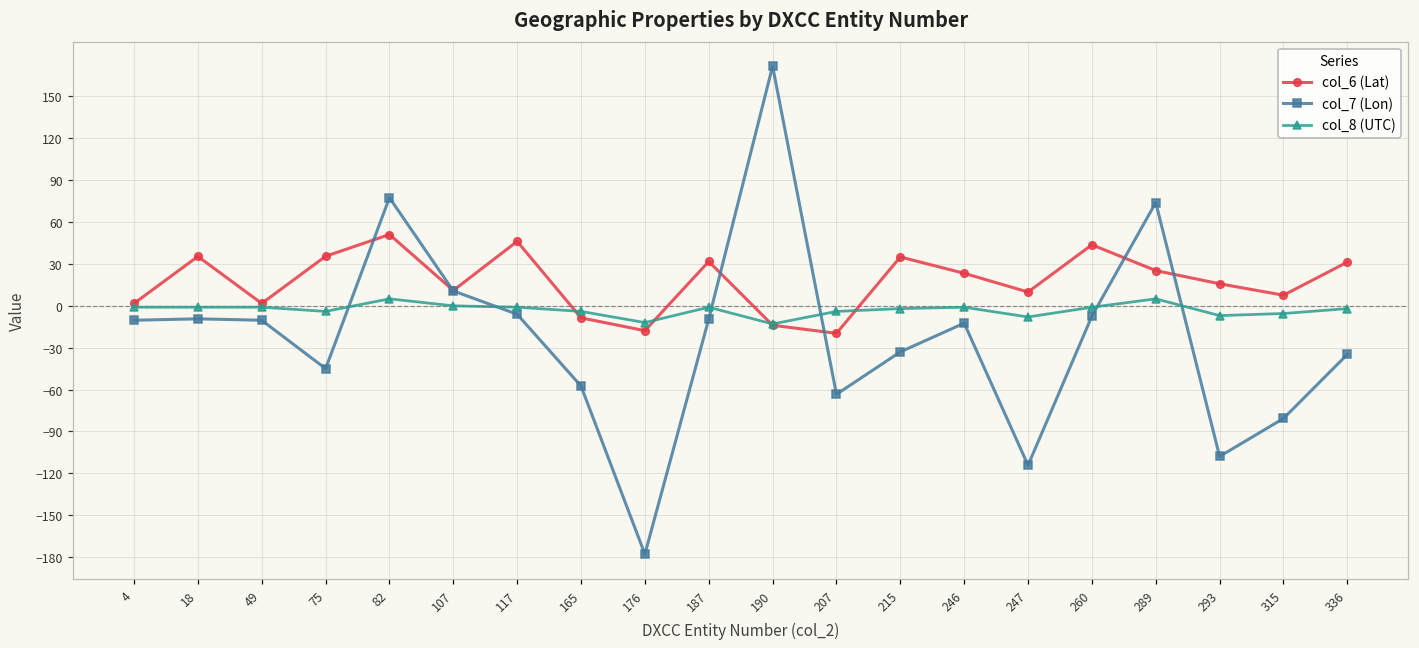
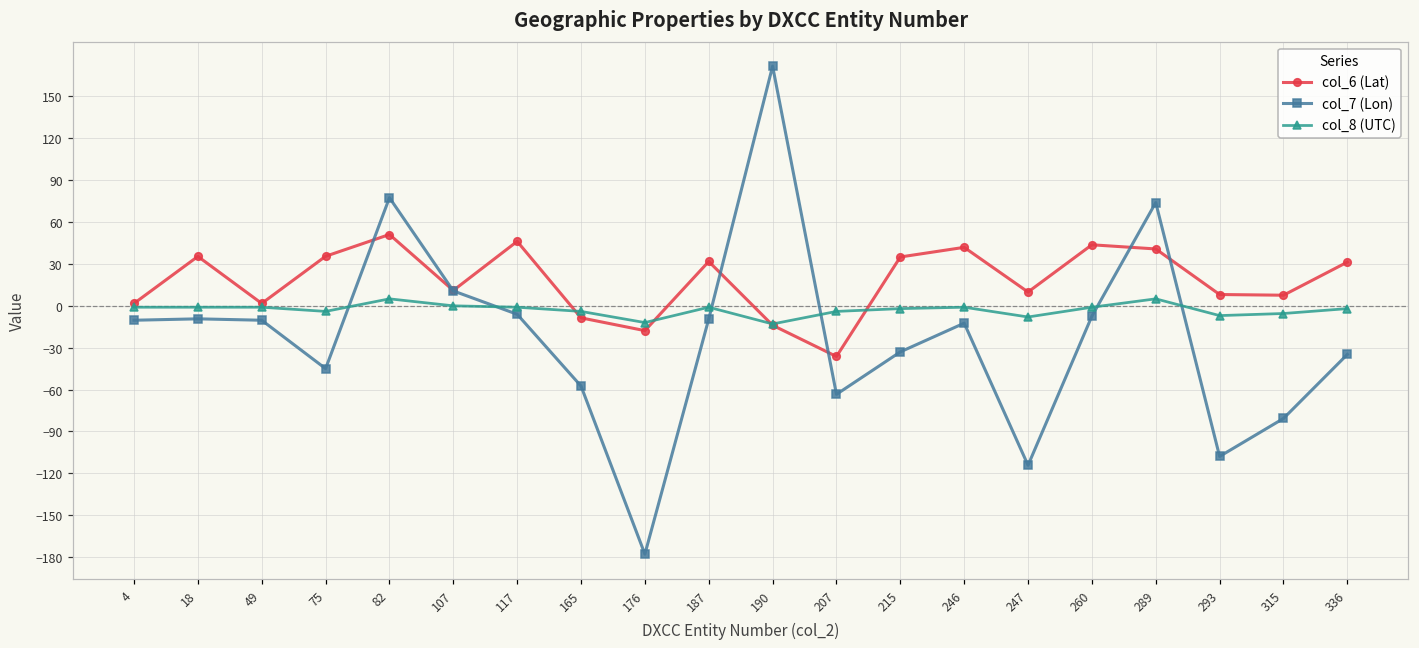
col_6 (Lat), 207: -20 -> -36
col_6 (Lat), 246: 23 -> 42
col_6 (Lat), 289: 25 -> 41
col_6 (Lat), 293: 16 -> 8
